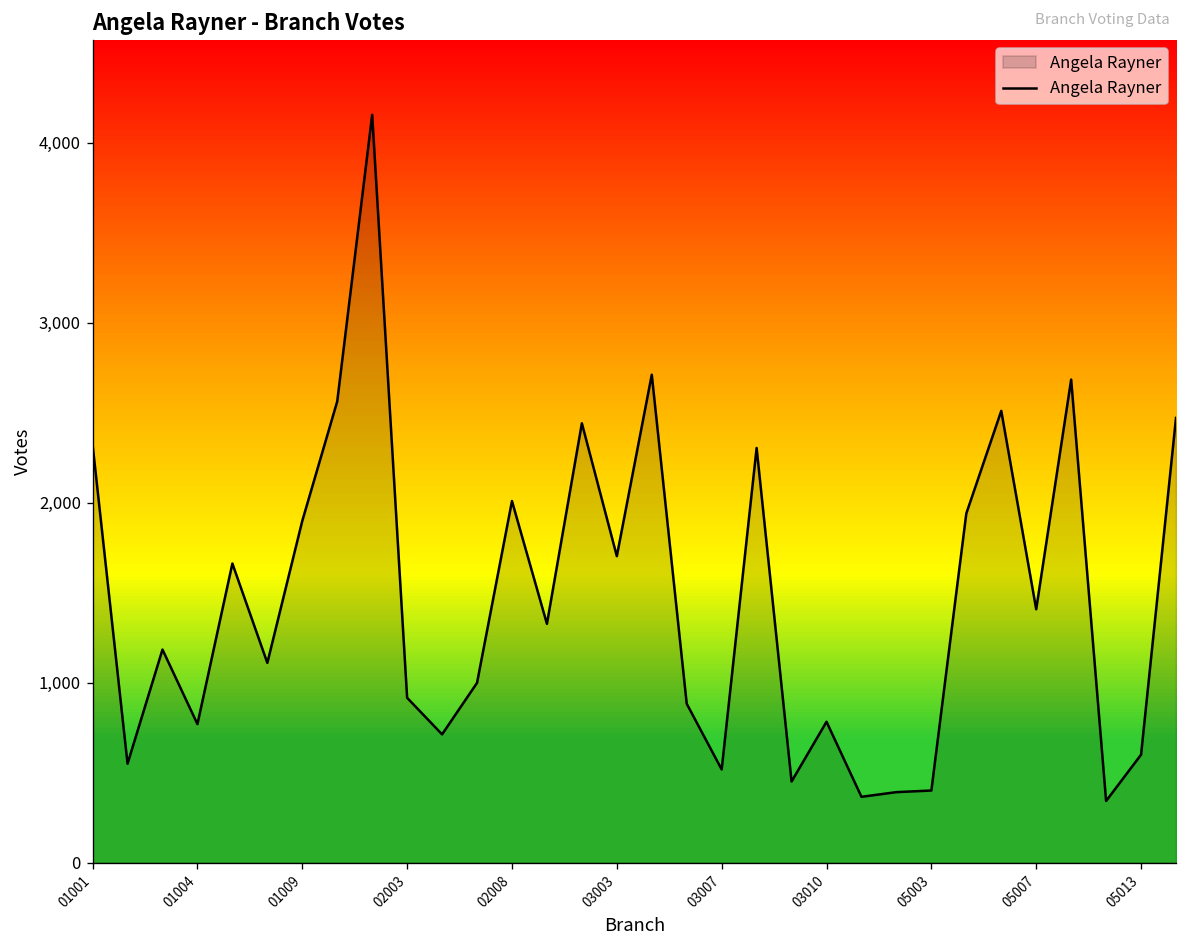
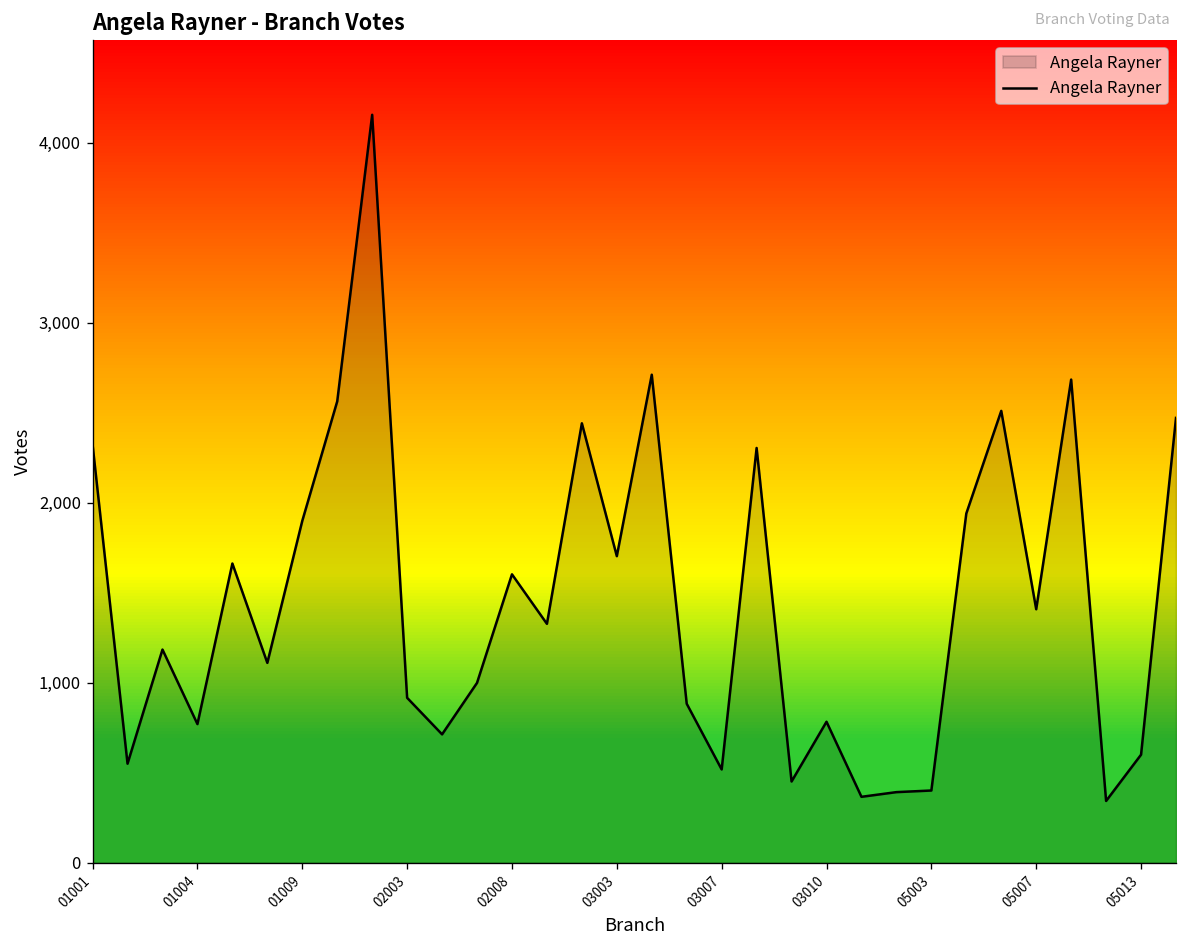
02008: 2,010 -> 1,600
